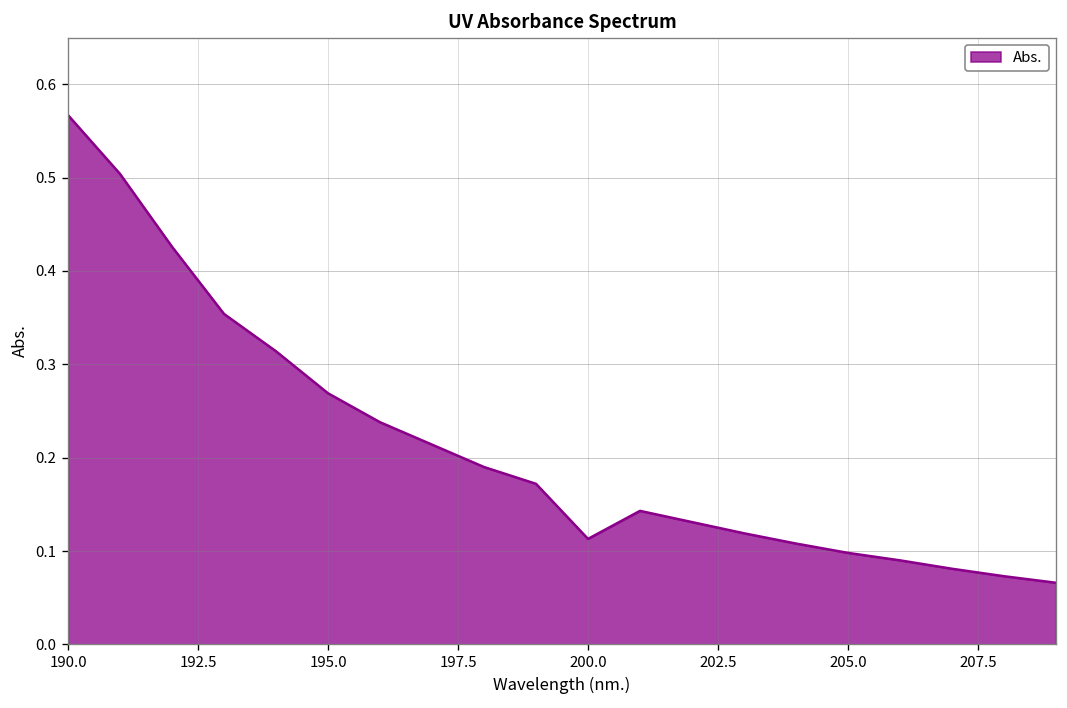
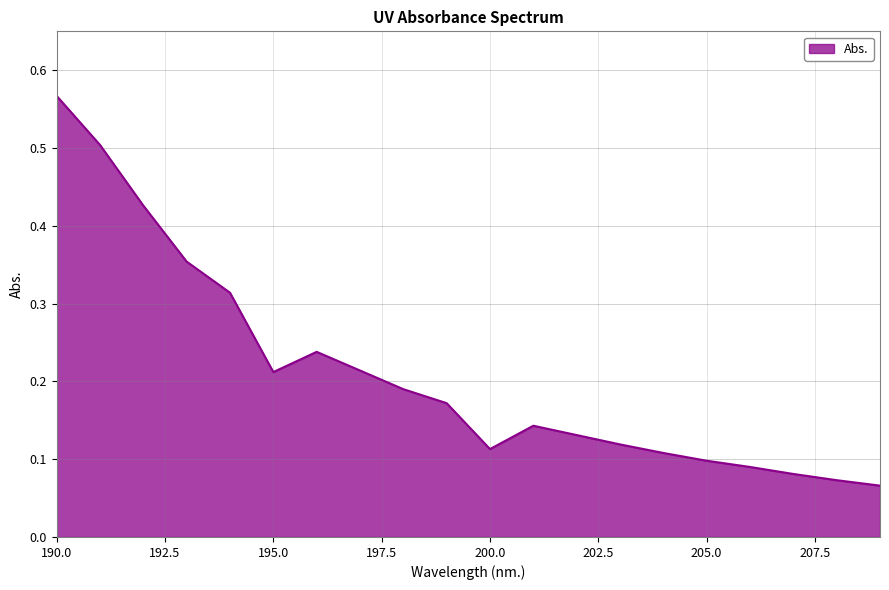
195.0: 0.27 -> 0.21
